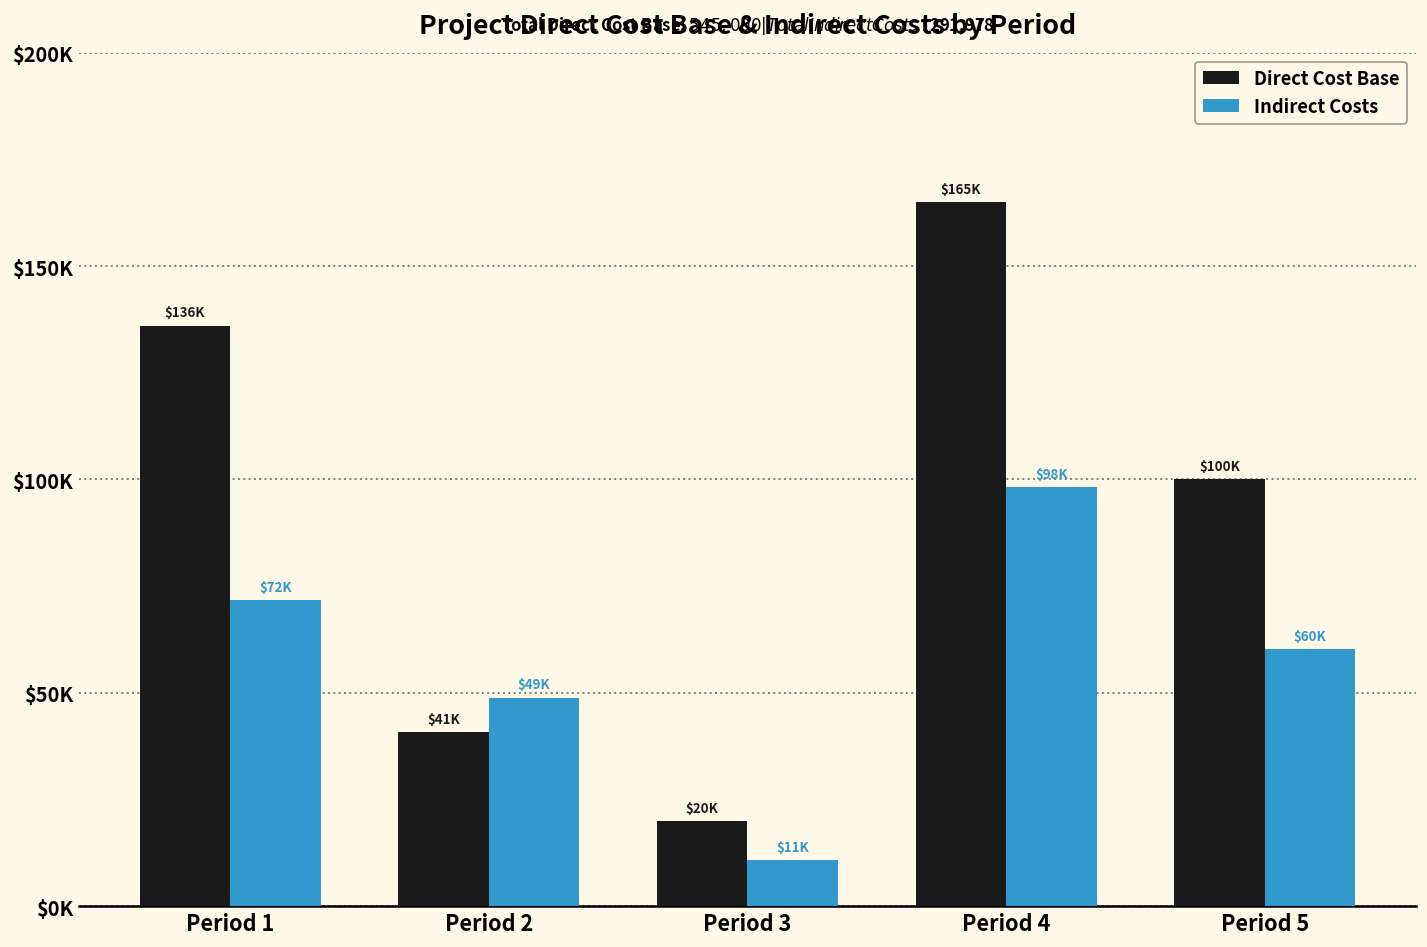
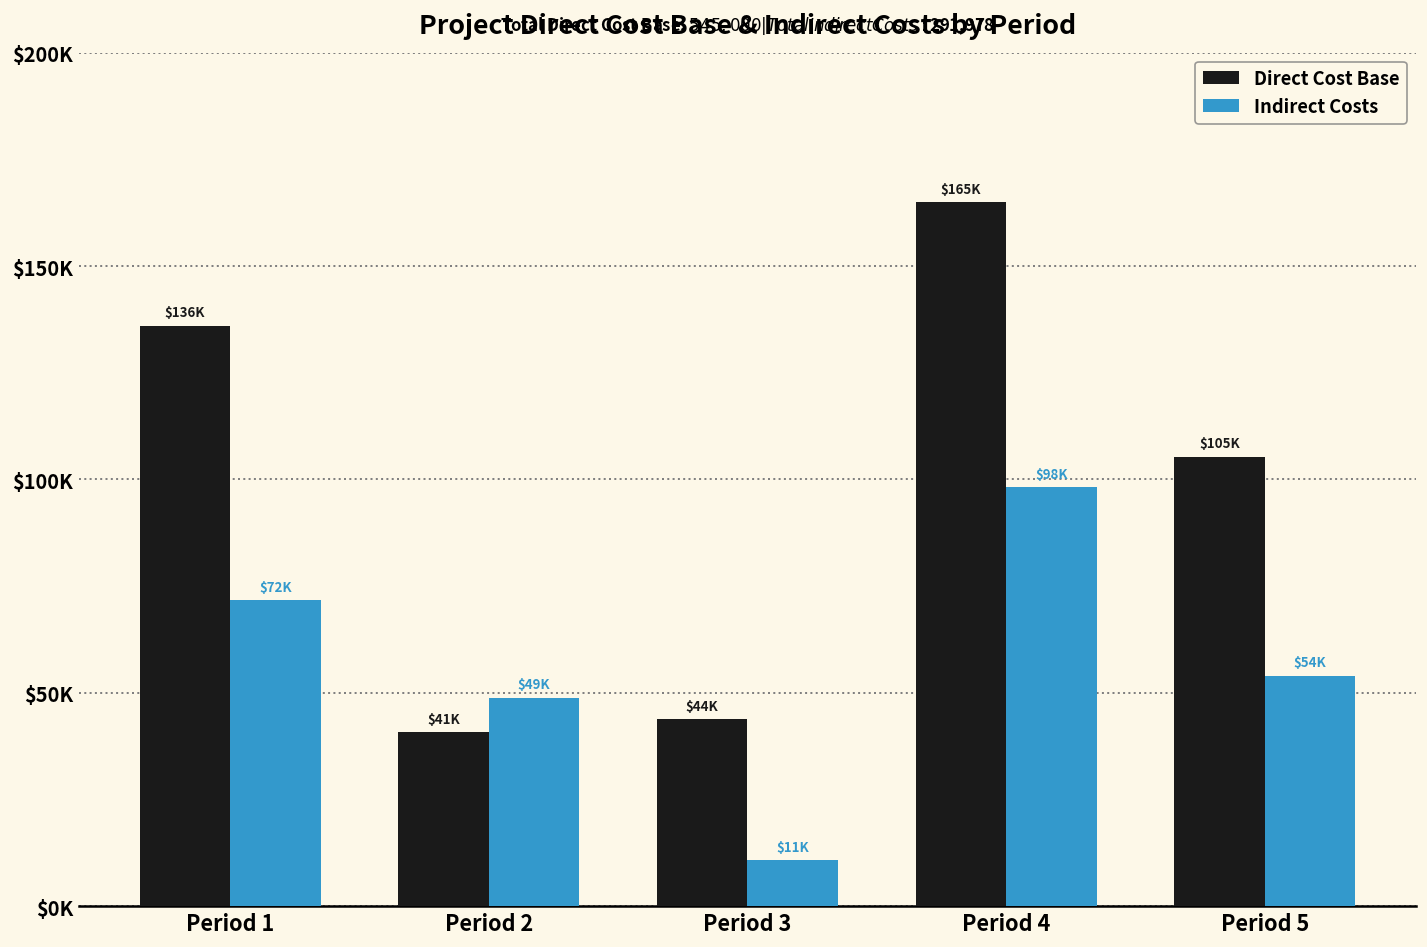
Direct Cost Base, Period 3: $20K -> $44K
Direct Cost Base, Period 5: $100K -> $105K
Indirect Costs, Period 5: $60K -> $54K
